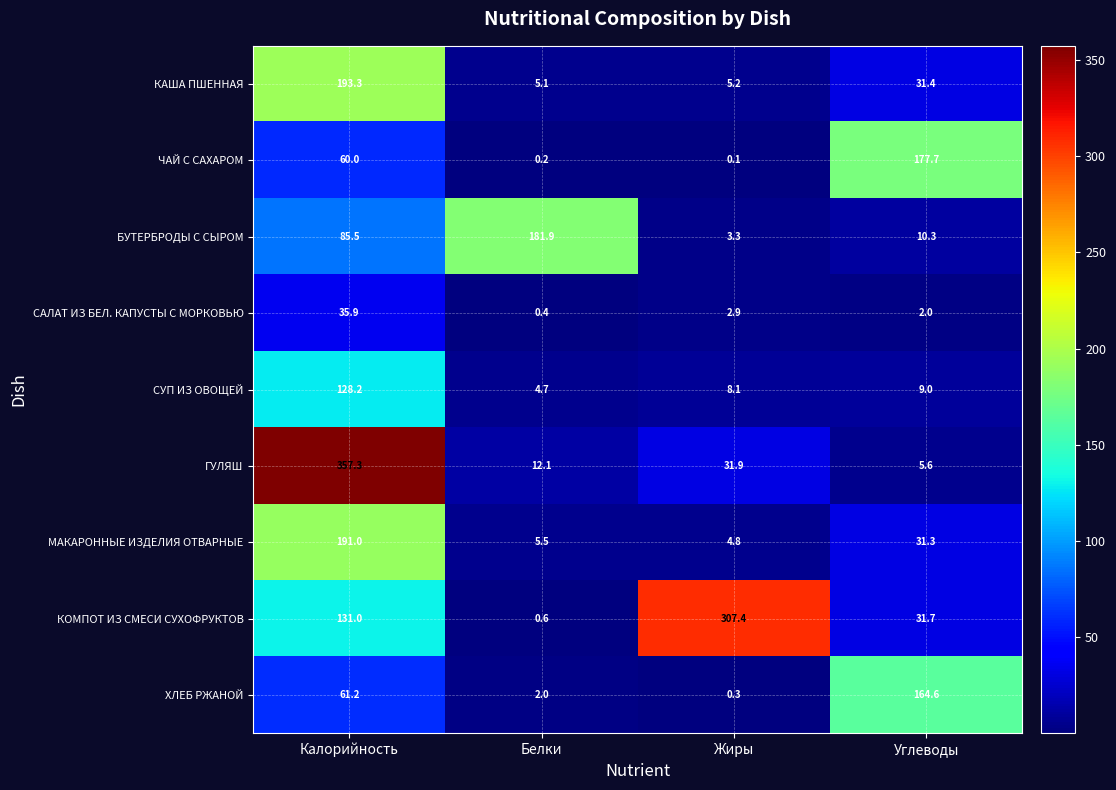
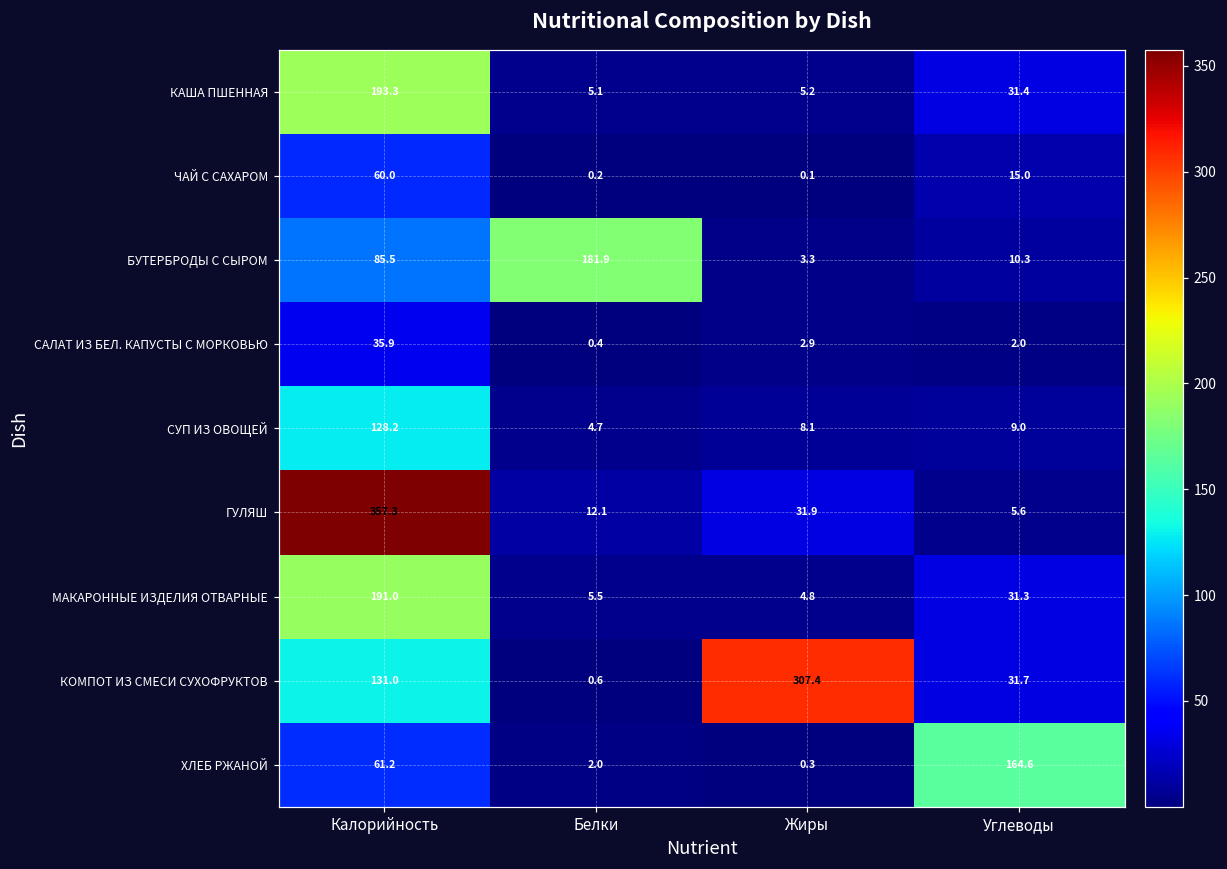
ЧАЙ С САХАРОМ, Углеводы: 177.7 -> 15.0
